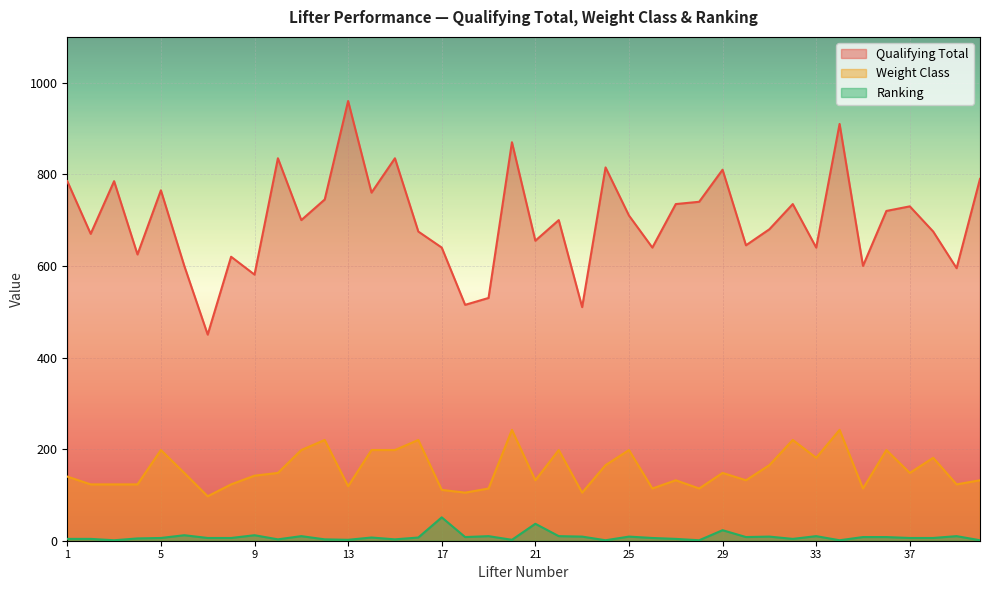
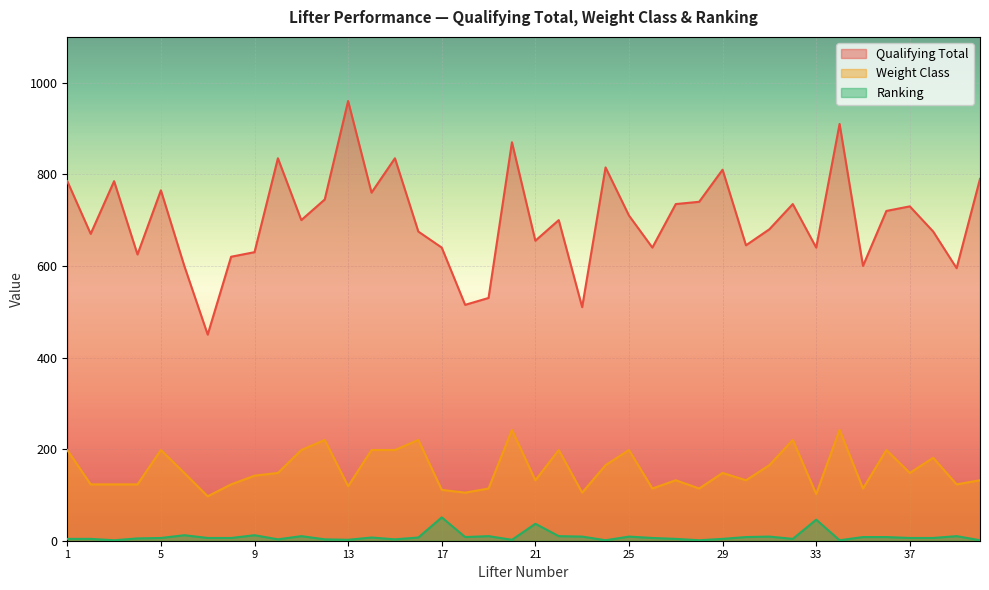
Weight Class, 1: 140 -> 200
Qualifying Total, 9: 580 -> 630
Ranking, 29: 20 -> 0
Weight Class, 33: 180 -> 100
Ranking, 33: 10 -> 50
